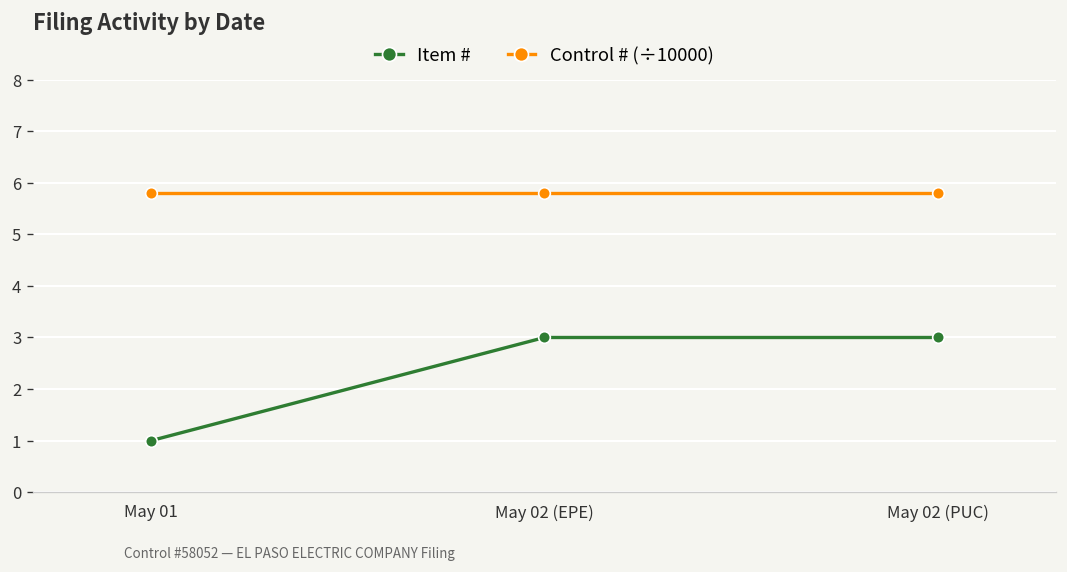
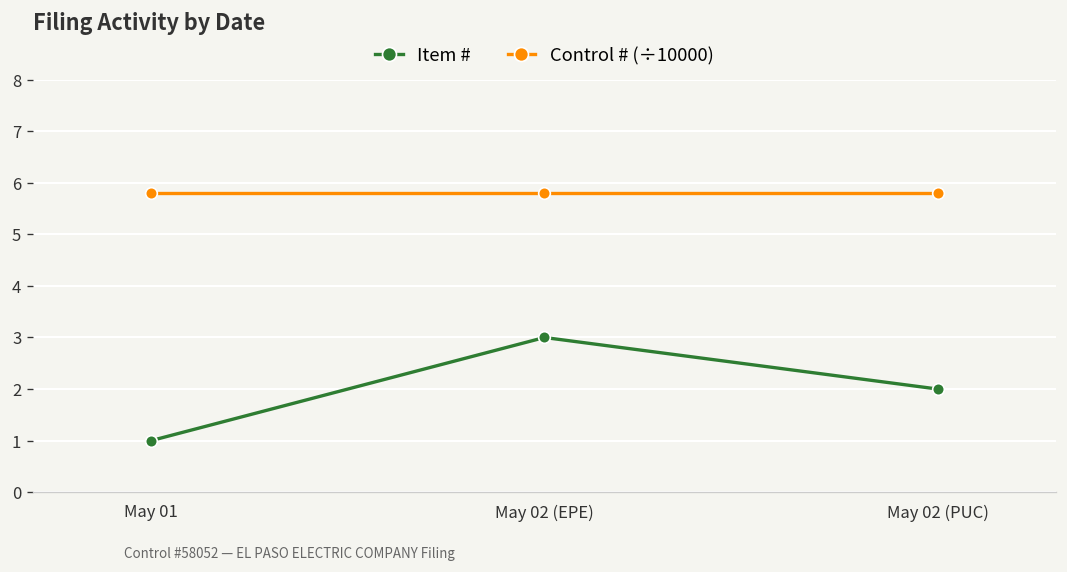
Item #, May 02 (PUC): 3 -> 2
